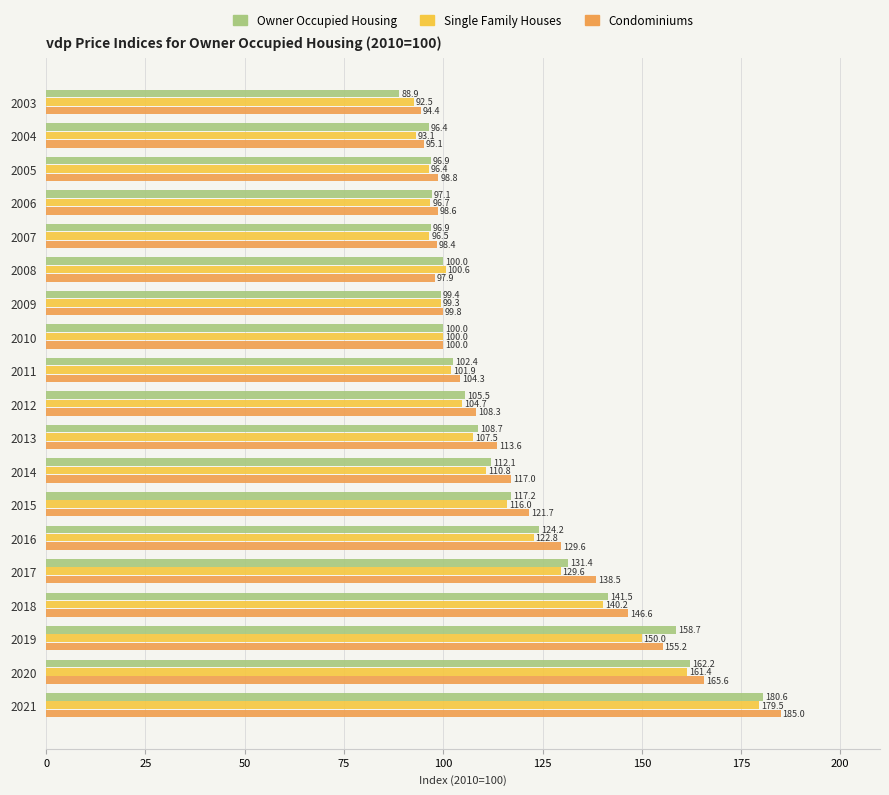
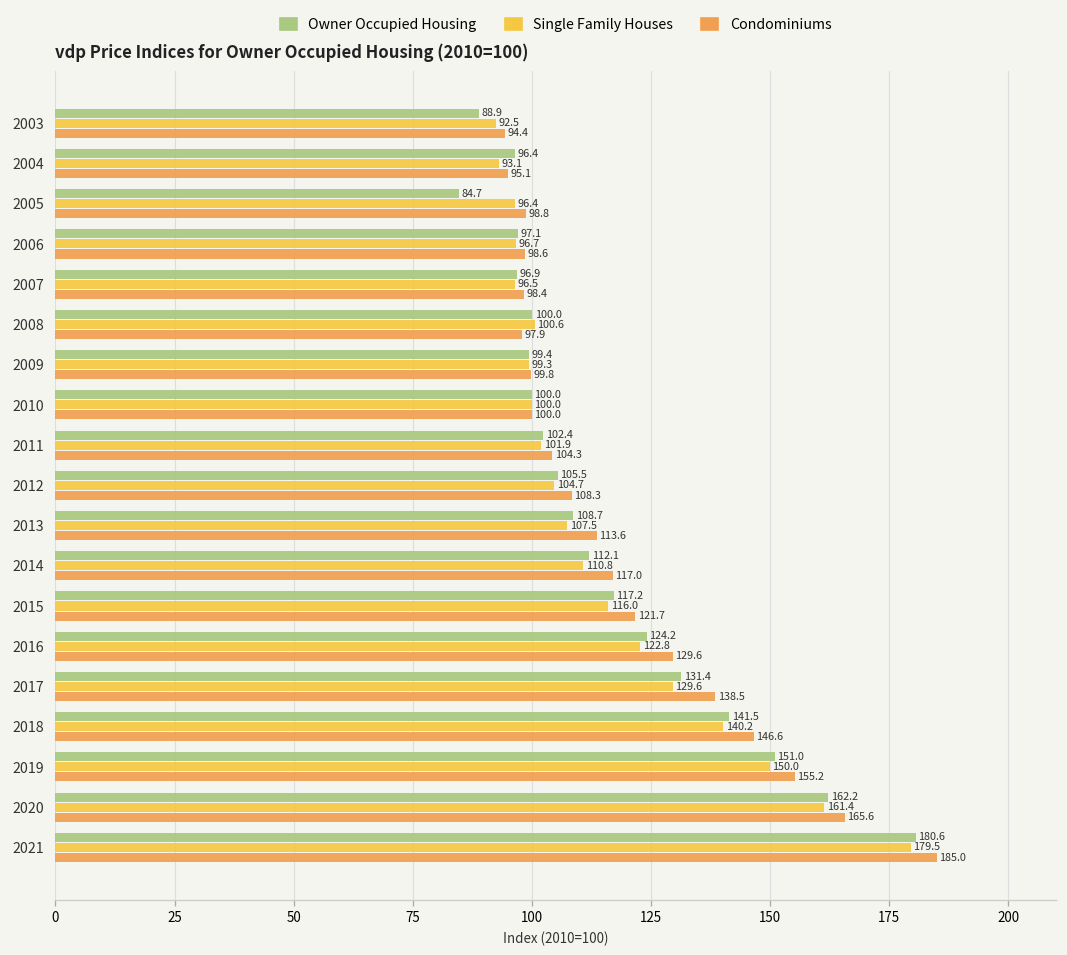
Owner Occupied Housing, 2005: 96.9 -> 84.7
Owner Occupied Housing, 2019: 158.7 -> 151.0
